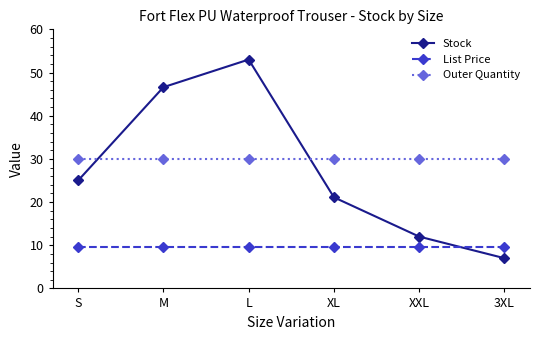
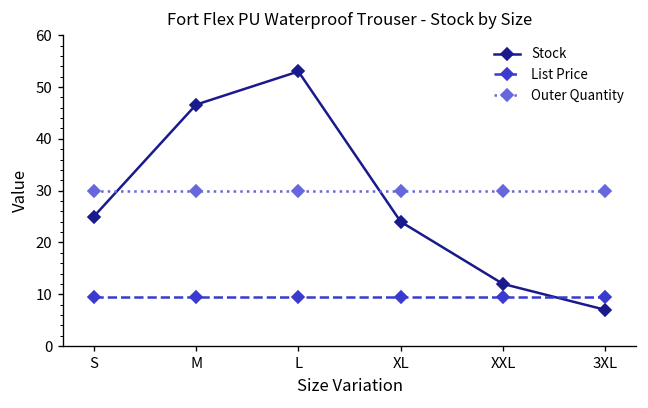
Stock, XL: 21 -> 24
